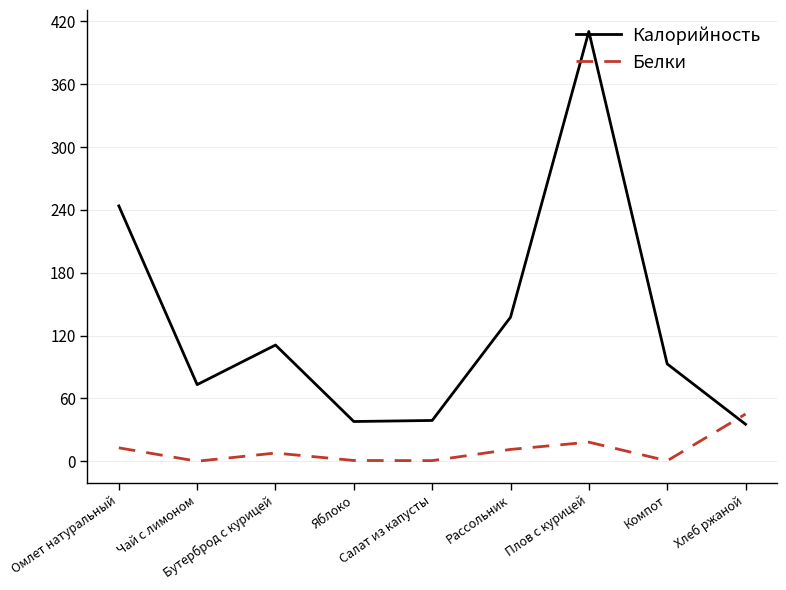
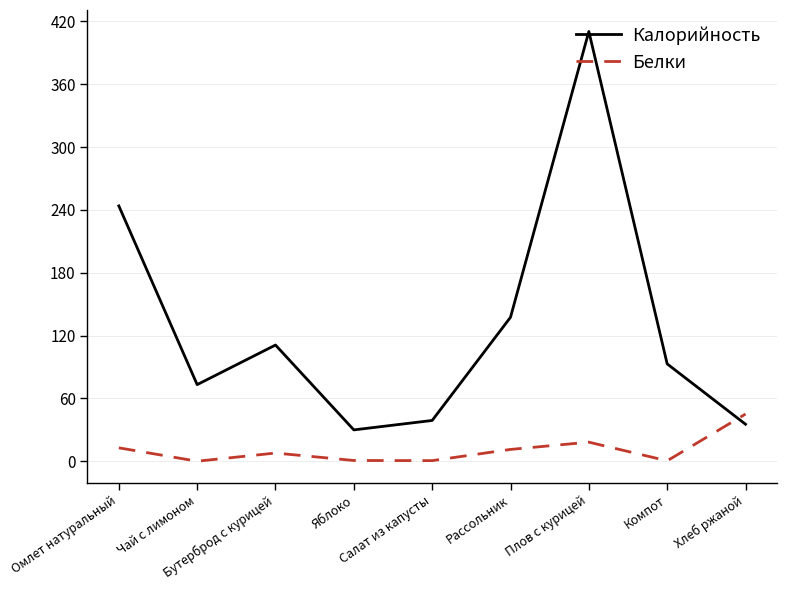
Калорийность, Яблоко: 38 -> 30
